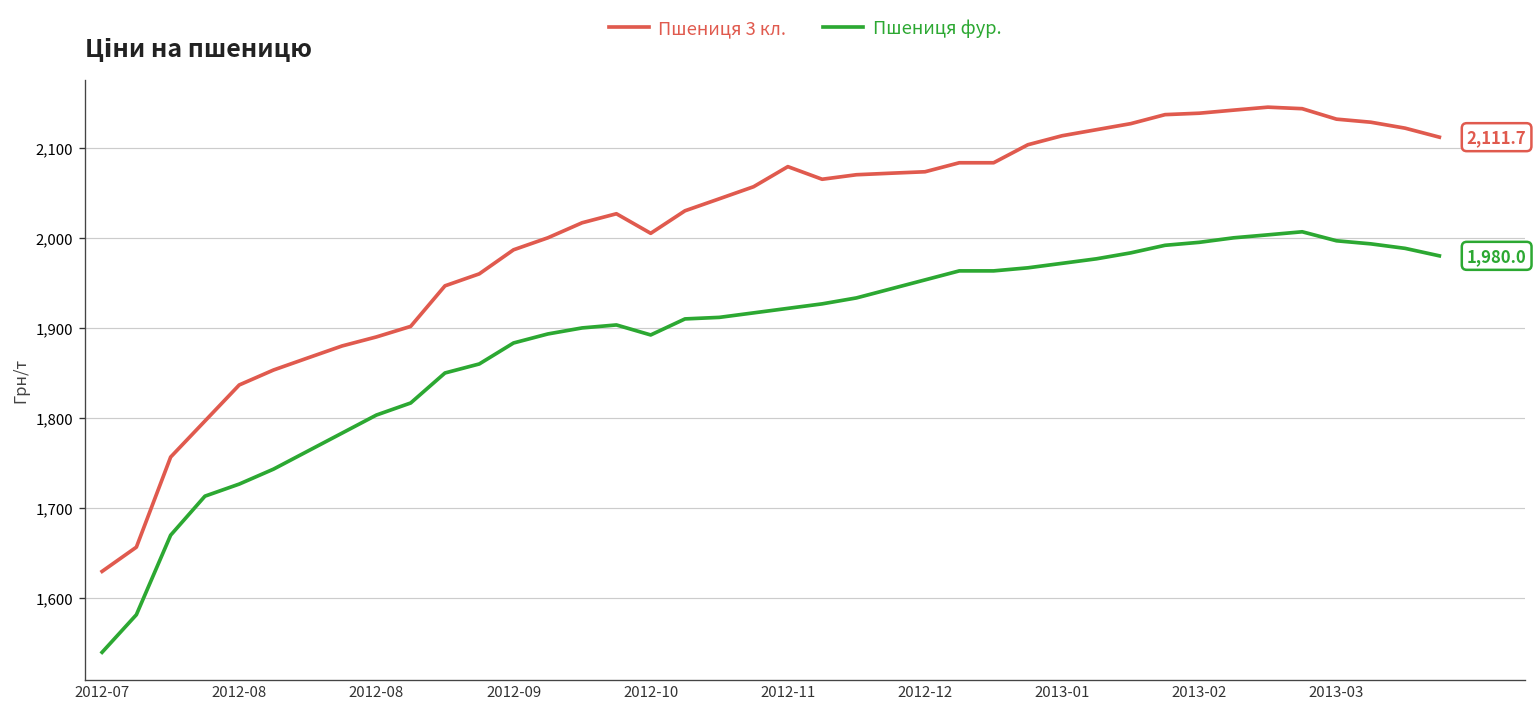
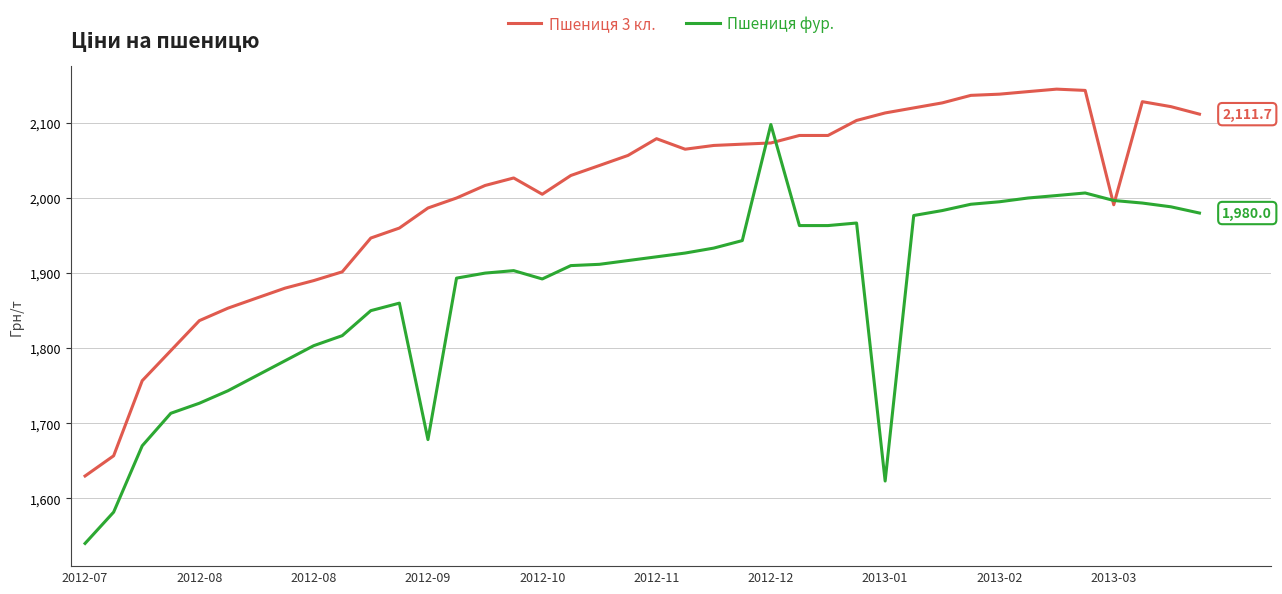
Пшениця фур., 2012-09: 1,880 -> 1,680
Пшениця фур., 2012-12: 1,950 -> 2,100
Пшениця фур., 2013-01: 1,970 -> 1,620
Пшениця 3 кл., 2013-03: 2,130 -> 1,990
